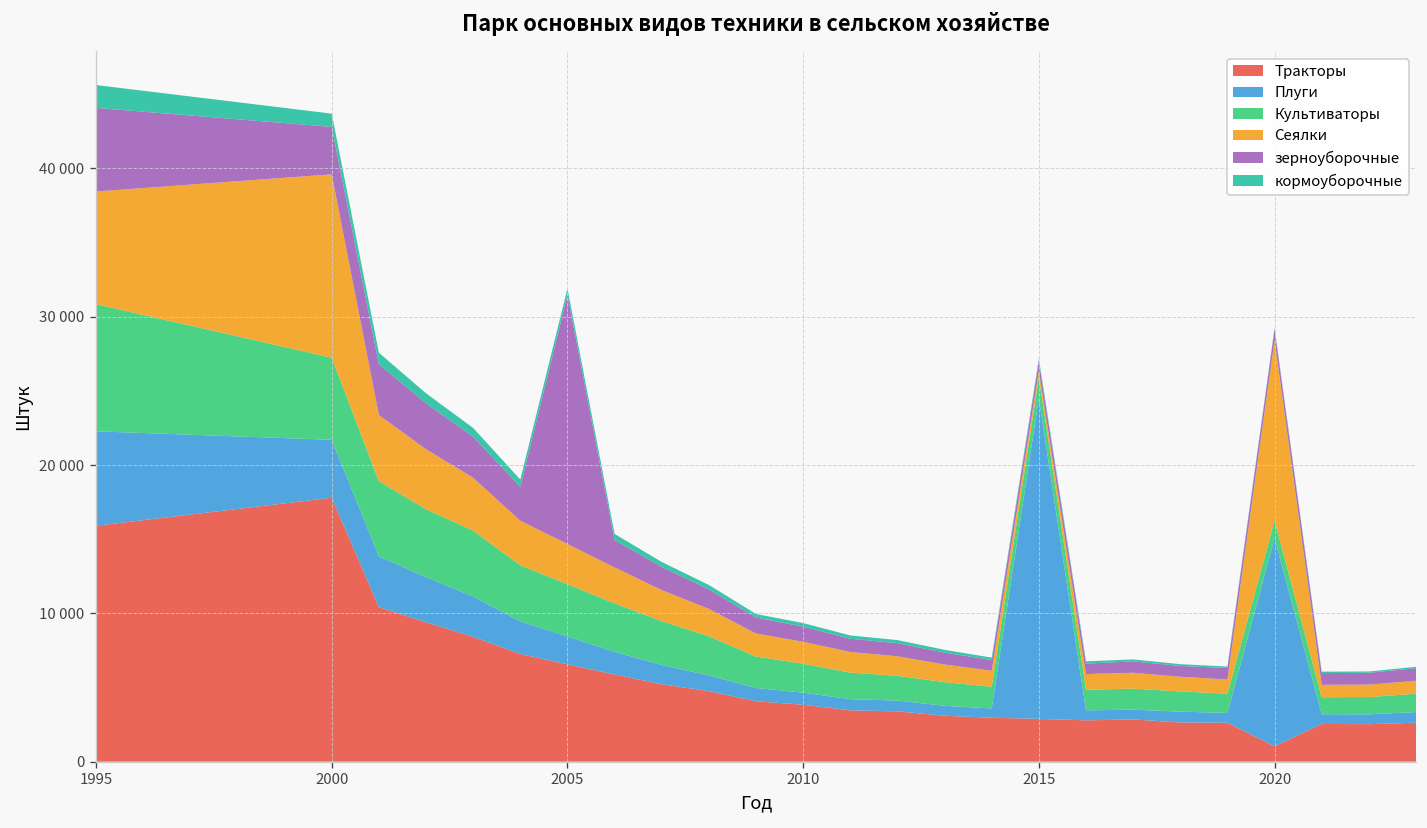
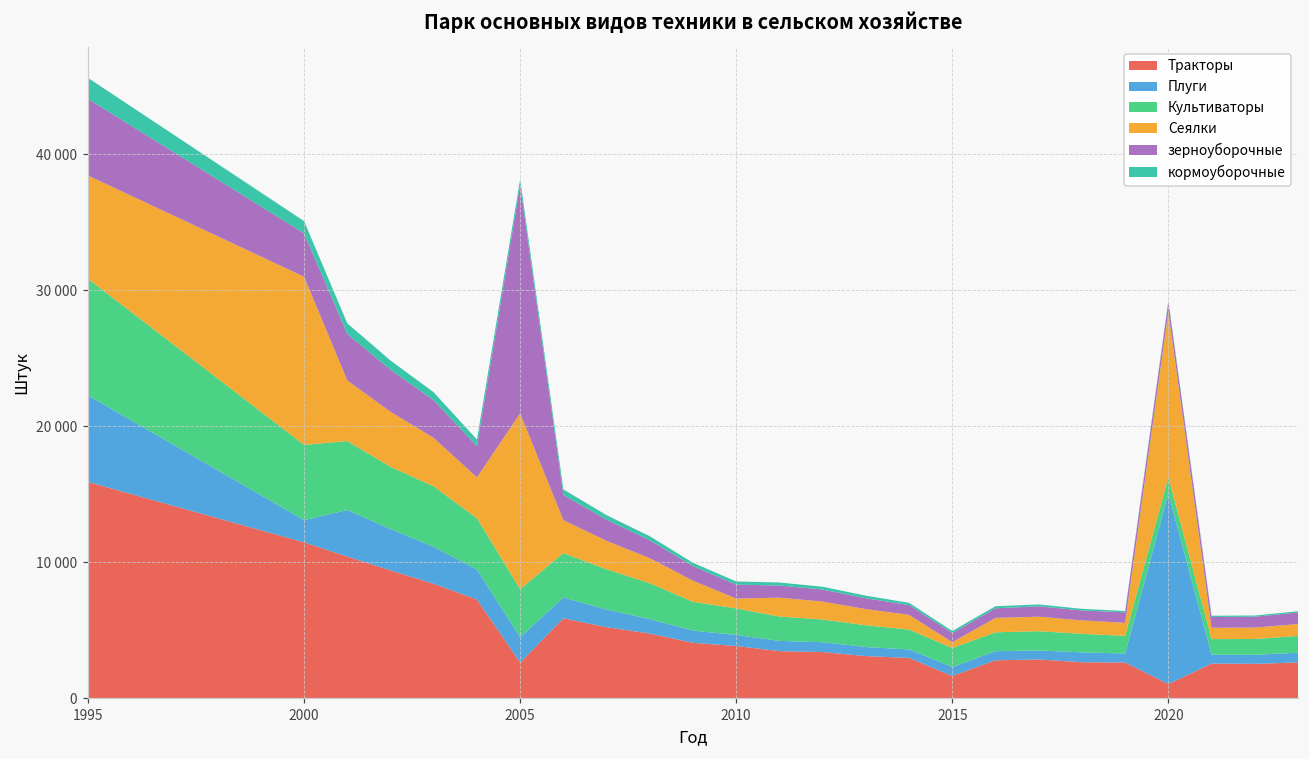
Тракторы, 2000: 17800 -> 11500
Плуги, 2000: 3900 -> 1600
Тракторы, 2005: 6600 -> 2600
Сеялки, 2005: 2700 -> 12900
Сеялки, 2010: 1500 -> 700
Тракторы, 2015: 2900 -> 1600
Плуги, 2015: 21600 -> 700
